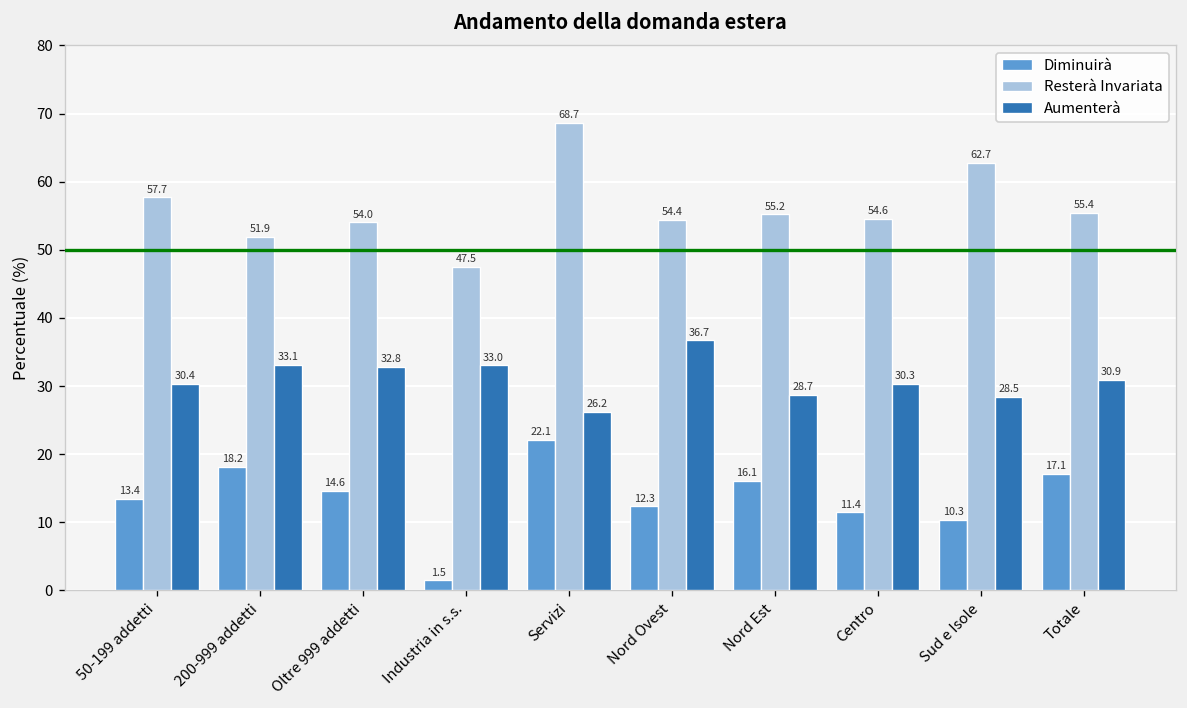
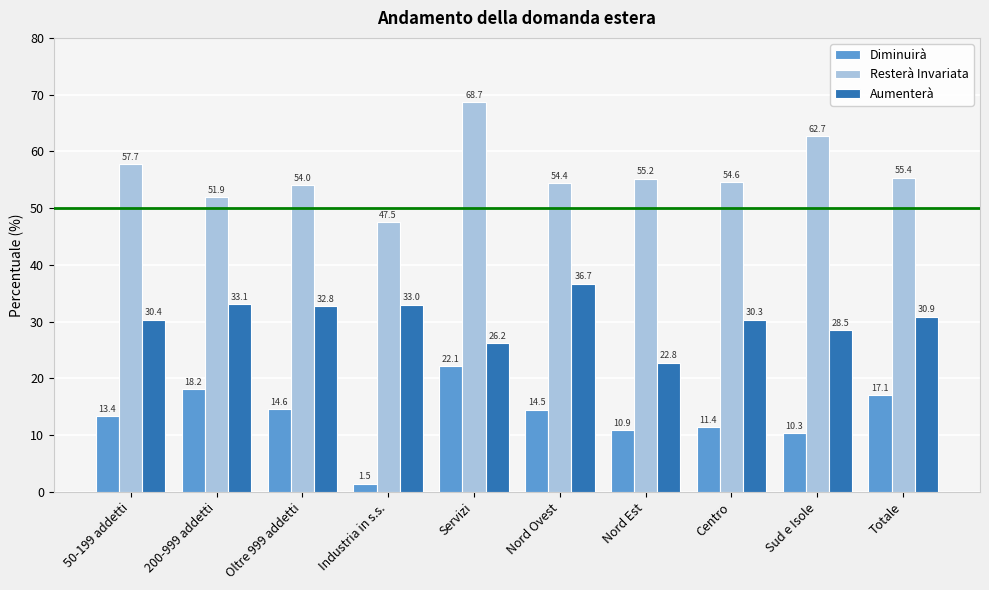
Diminuirà, Nord Ovest: 12.3 -> 14.5
Diminuirà, Nord Est: 16.1 -> 10.9
Aumenterà, Nord Est: 28.7 -> 22.8
